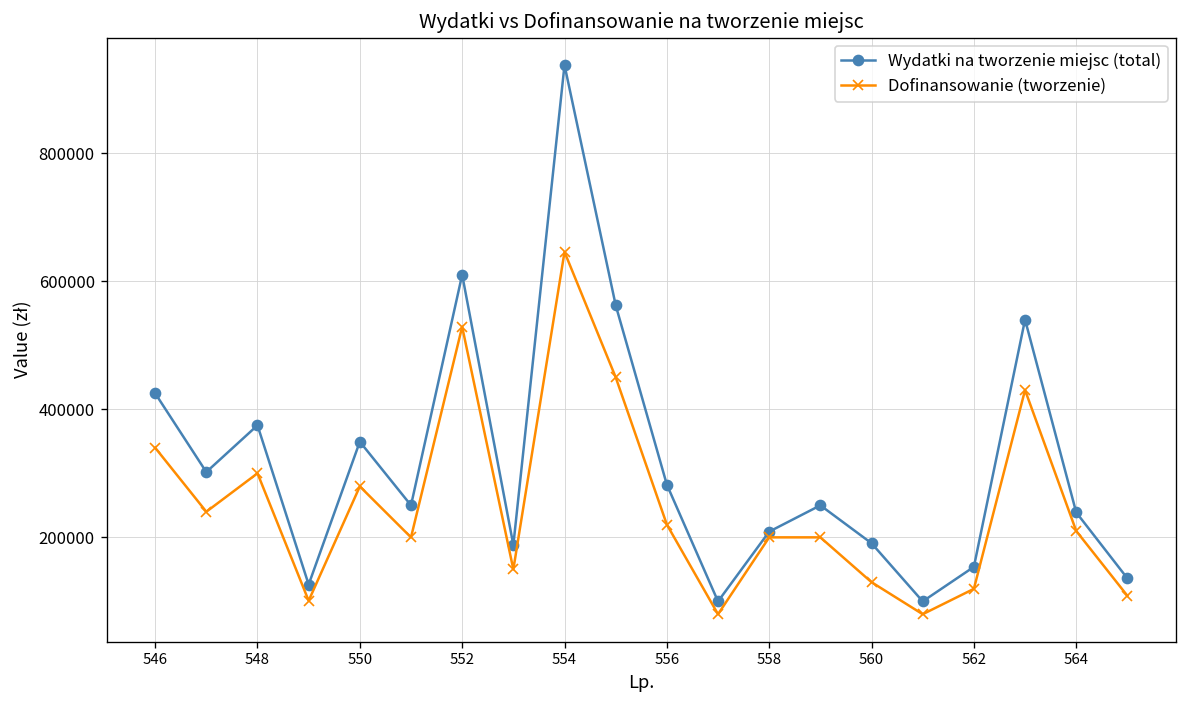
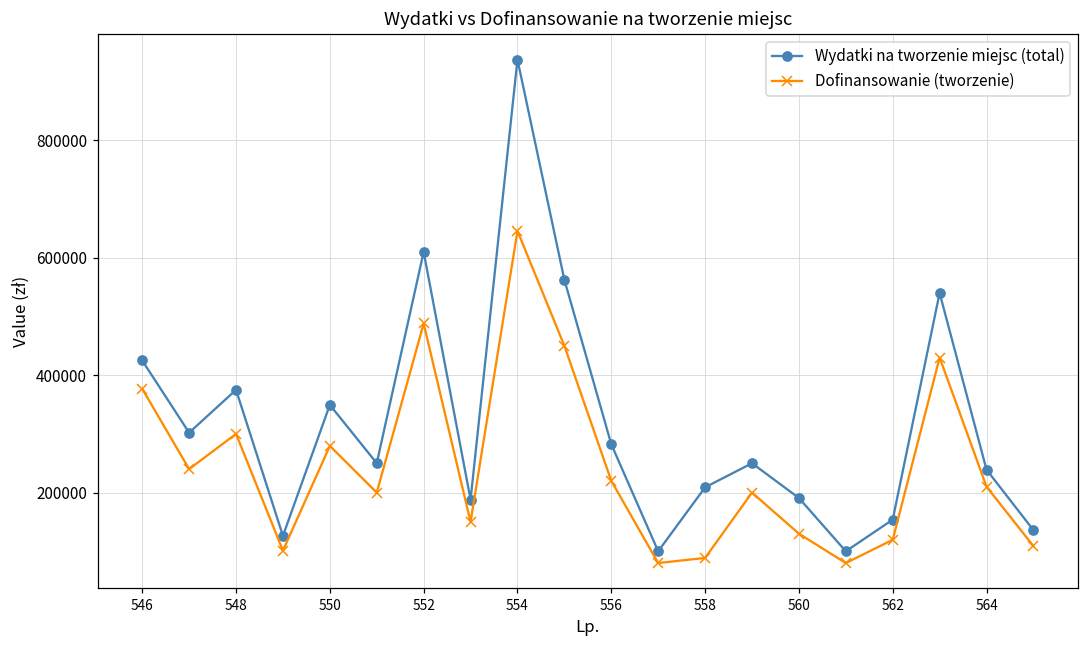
Dofinansowanie (tworzenie), 546: 340000 -> 380000
Dofinansowanie (tworzenie), 552: 530000 -> 490000
Dofinansowanie (tworzenie), 558: 200000 -> 90000
